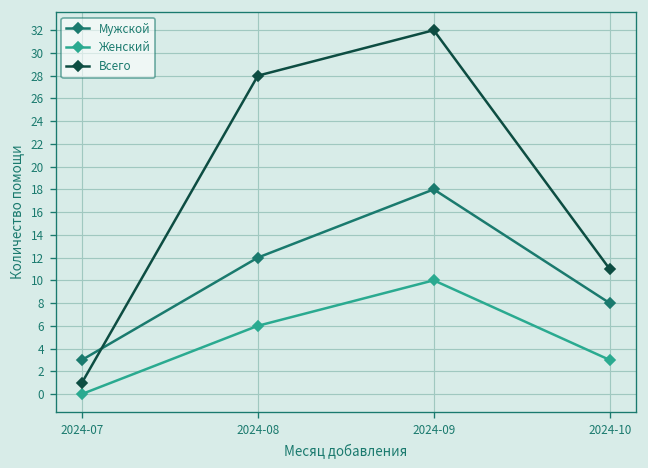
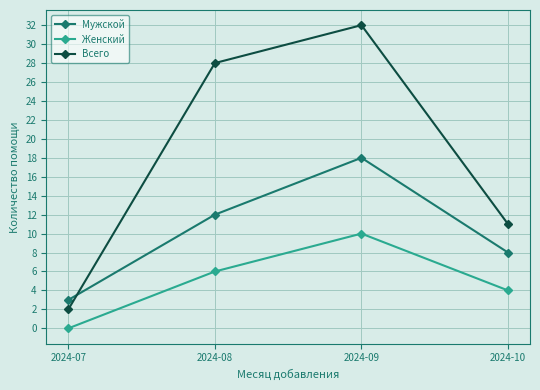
Всего, 2024-07: 1 -> 2
Женский, 2024-10: 3 -> 4
